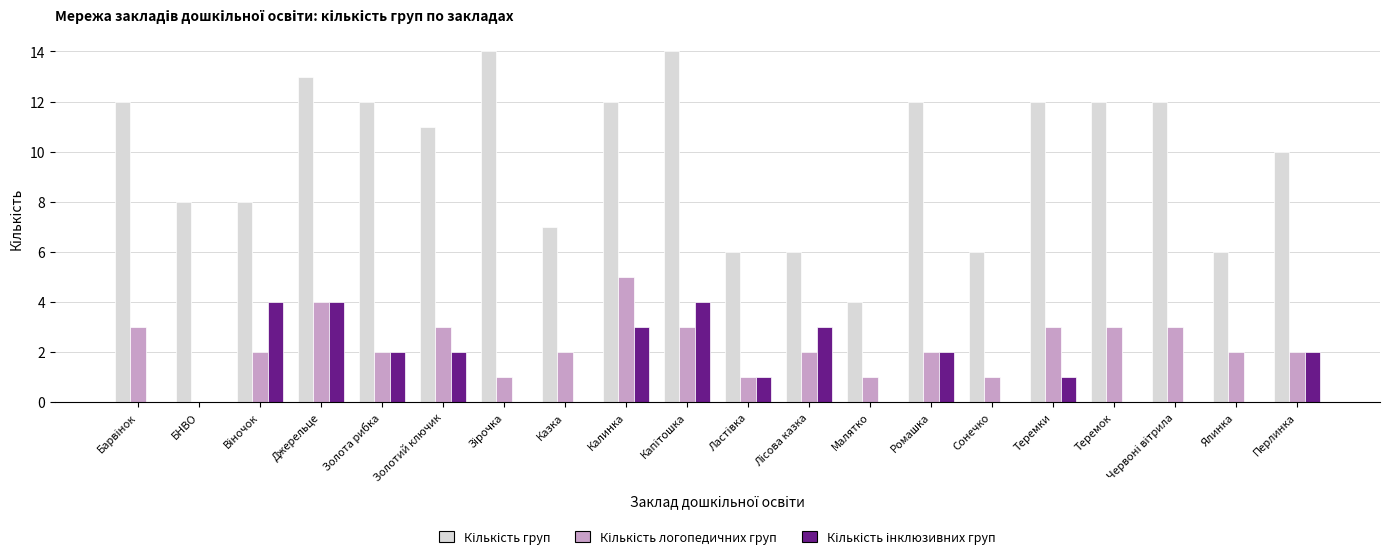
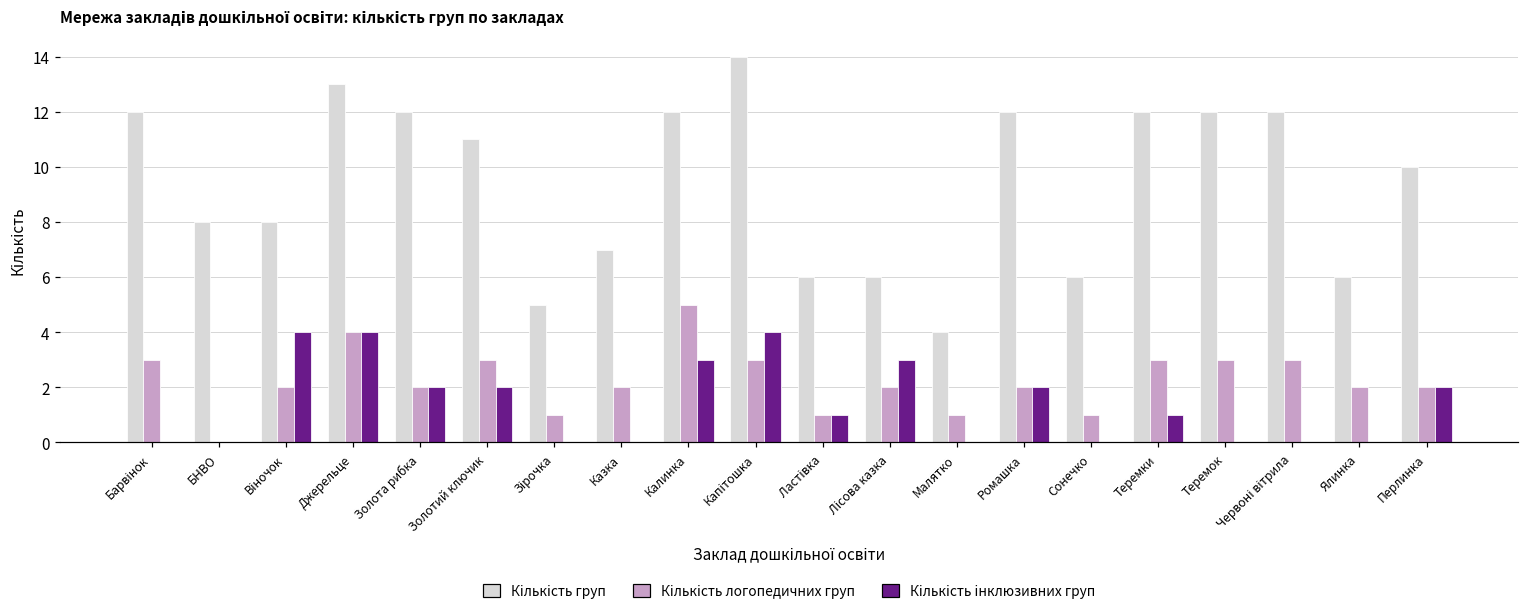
Кількість груп, Зірочка: 14 -> 5
